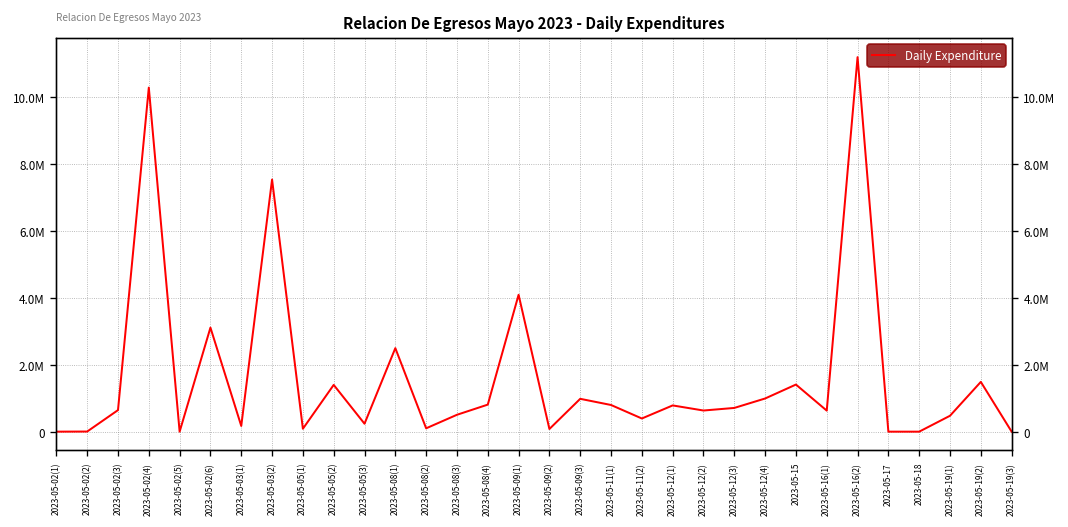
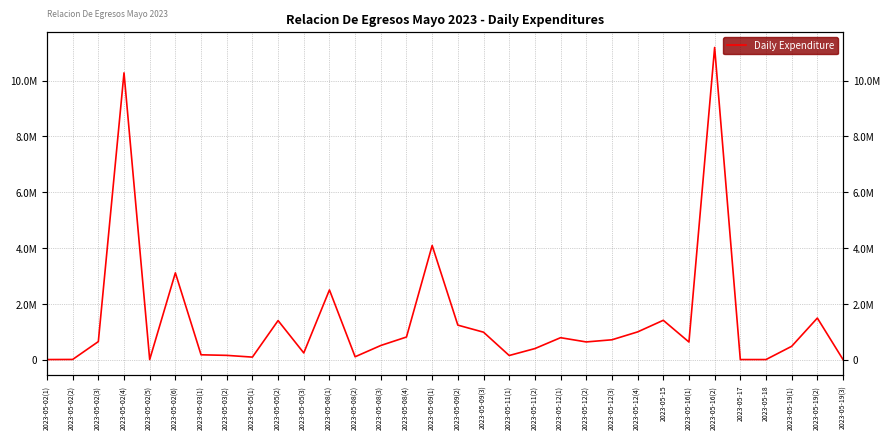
2023-05-03(2): 7500000 -> 100000
2023-05-09(2): 100000 -> 1200000
2023-05-11(1): 800000 -> 100000
